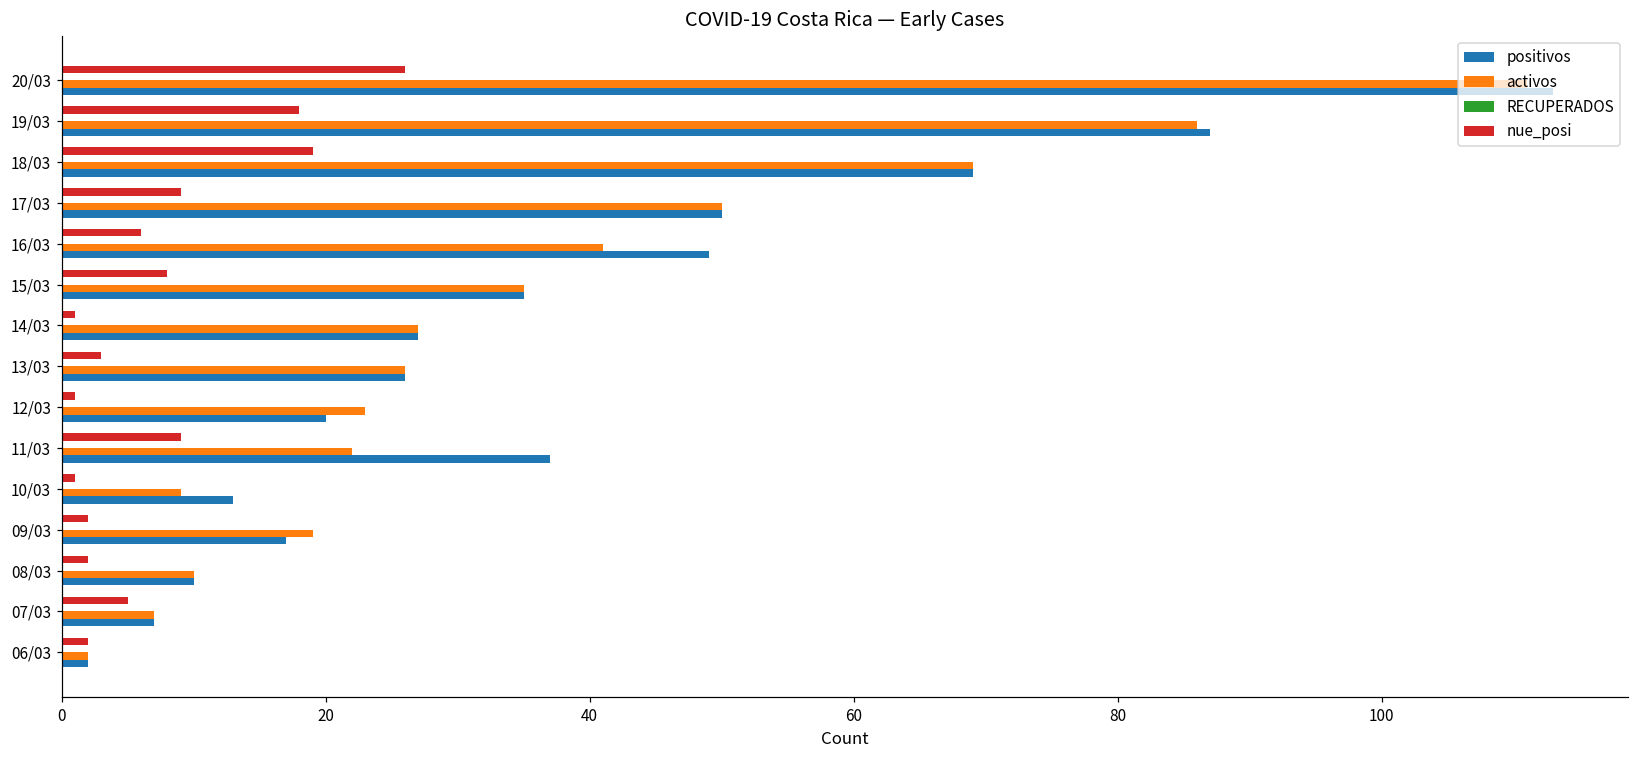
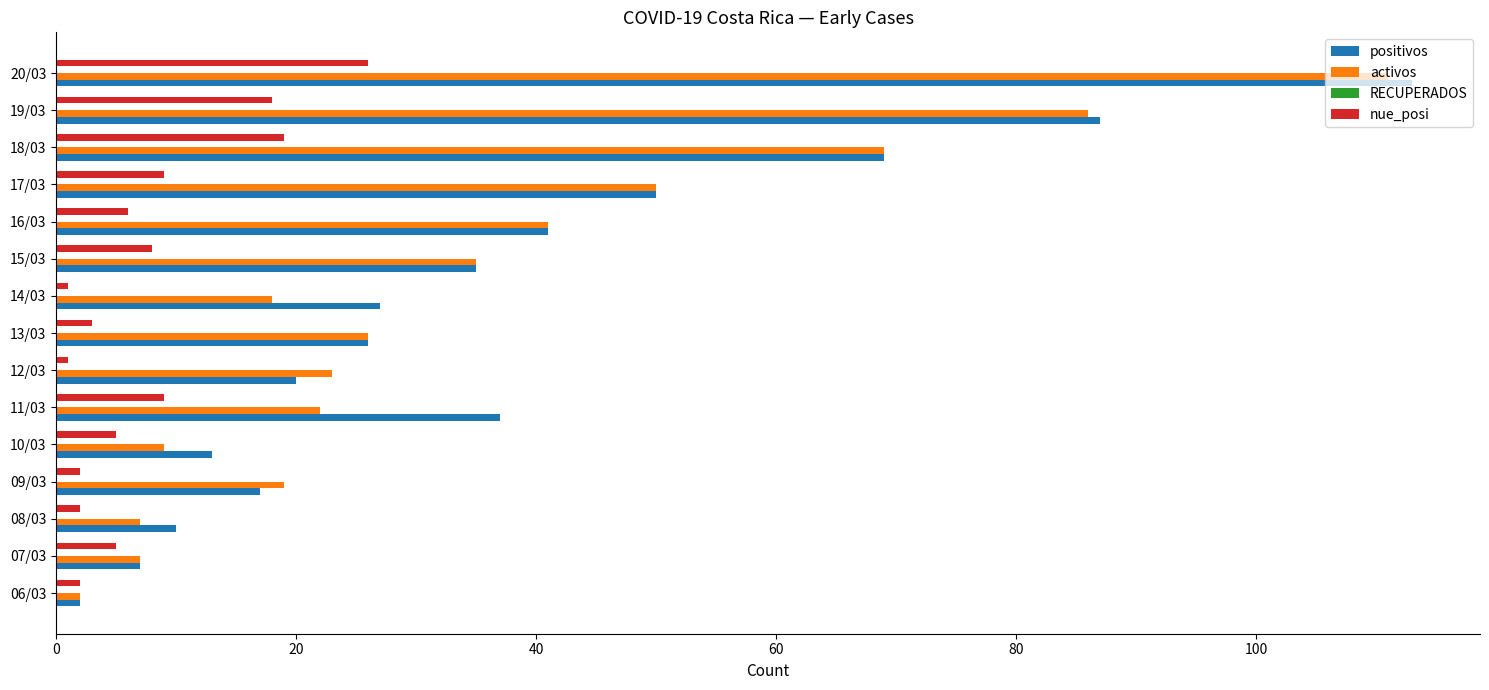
positivos, 16/03: 49 -> 41
activos, 14/03: 27 -> 18
nue_posi, 10/03: 1 -> 5
activos, 08/03: 10 -> 7
